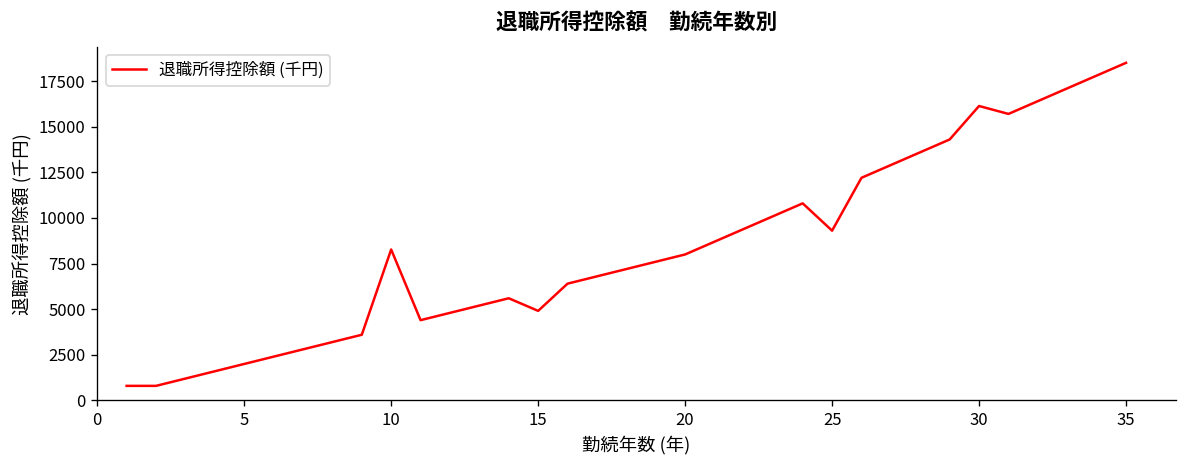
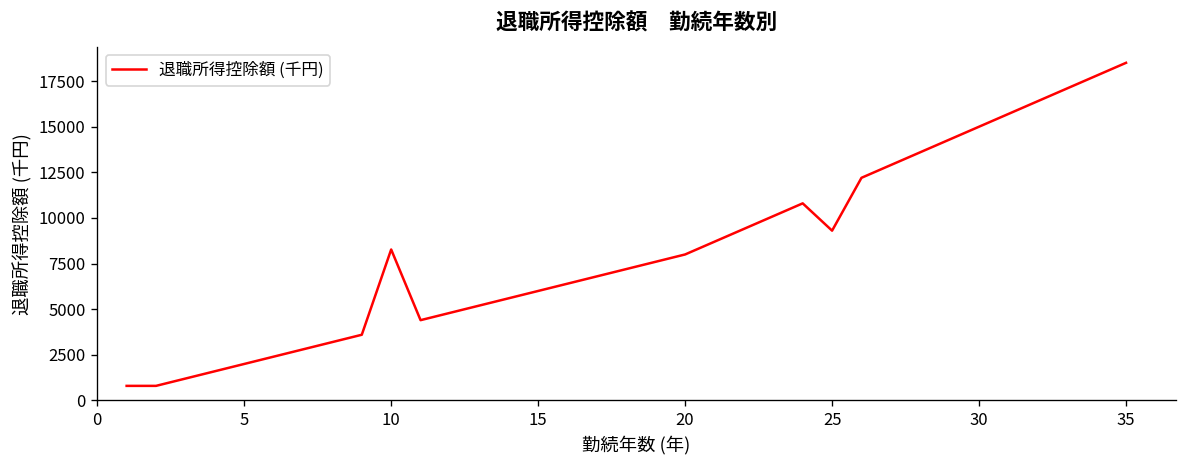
15: 4900 -> 6000
30: 16100 -> 15000
